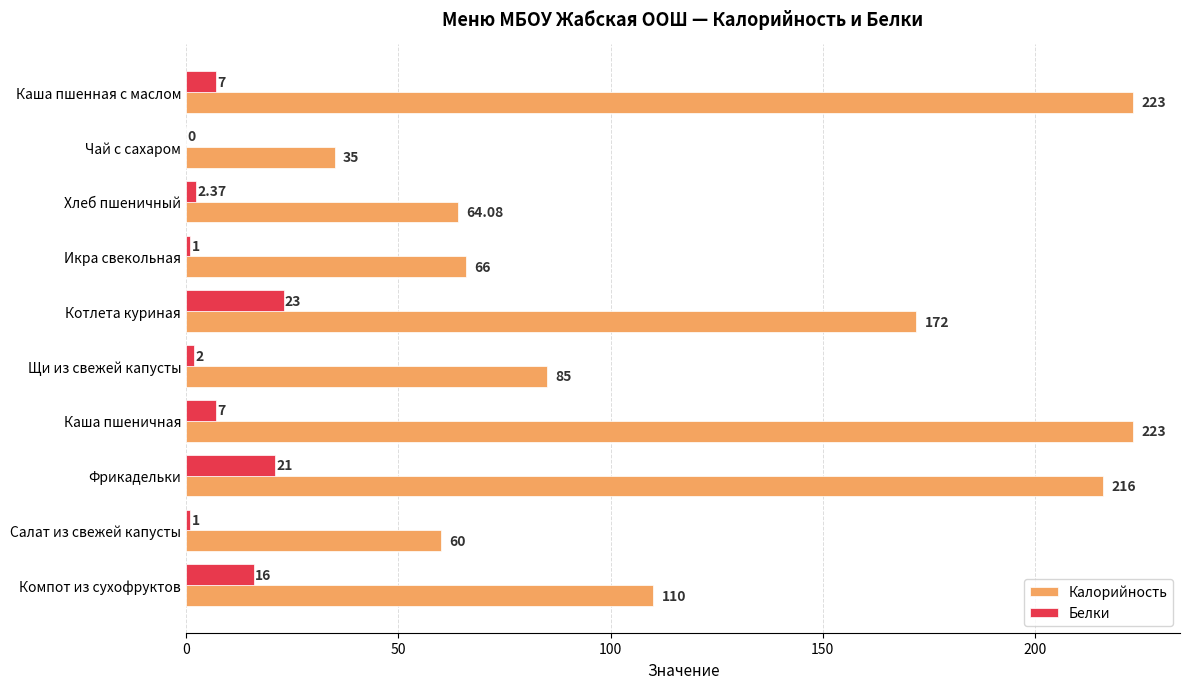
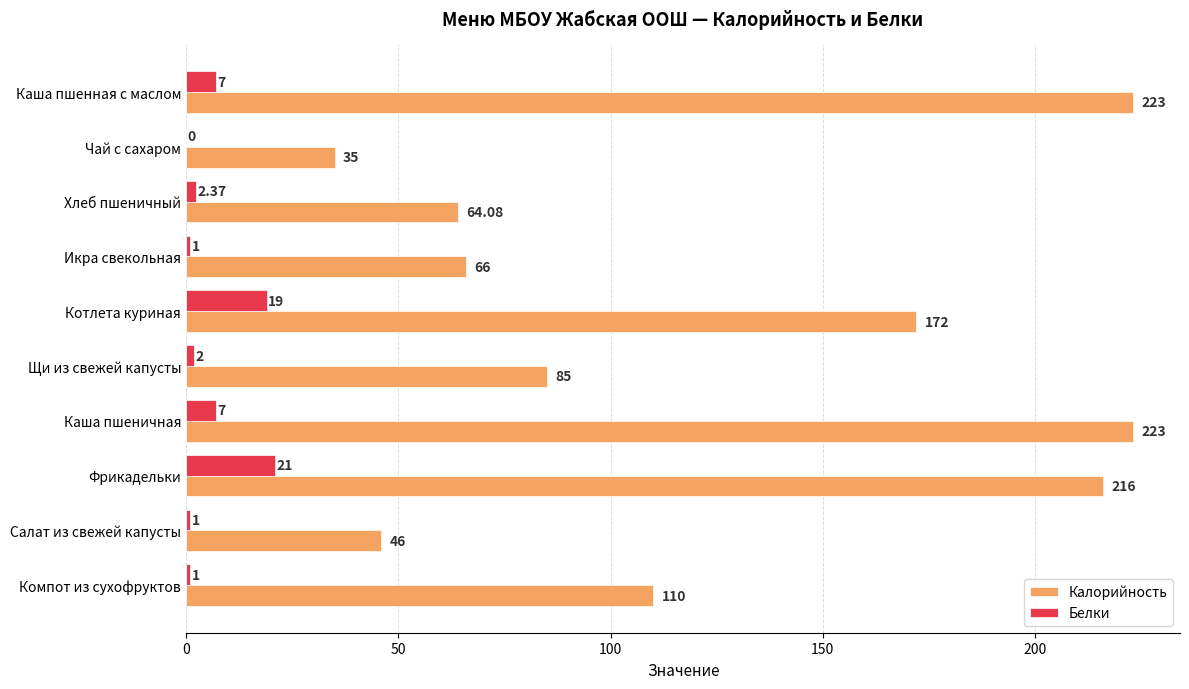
Белки, Котлета куриная: 23 -> 19
Калорийность, Салат из свежей капусты: 60 -> 46
Белки, Компот из сухофруктов: 16 -> 1
